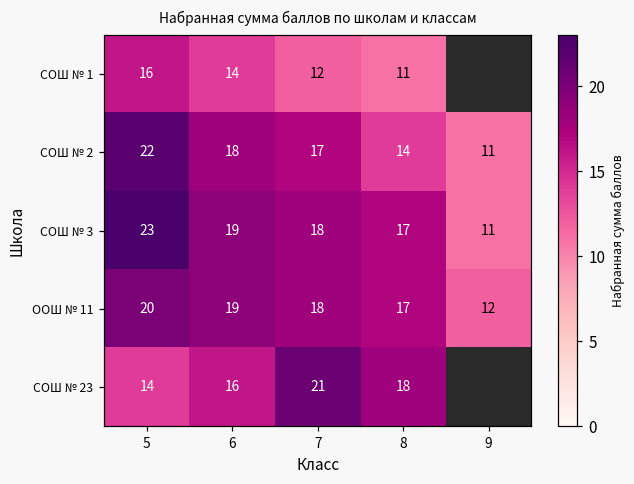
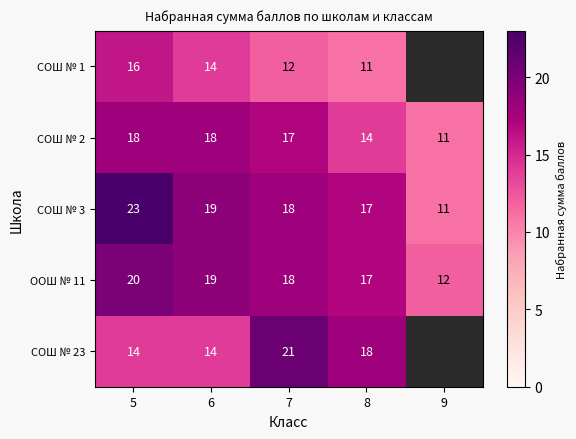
СОШ № 2, 5: 22 -> 18
СОШ № 23, 6: 16 -> 14
